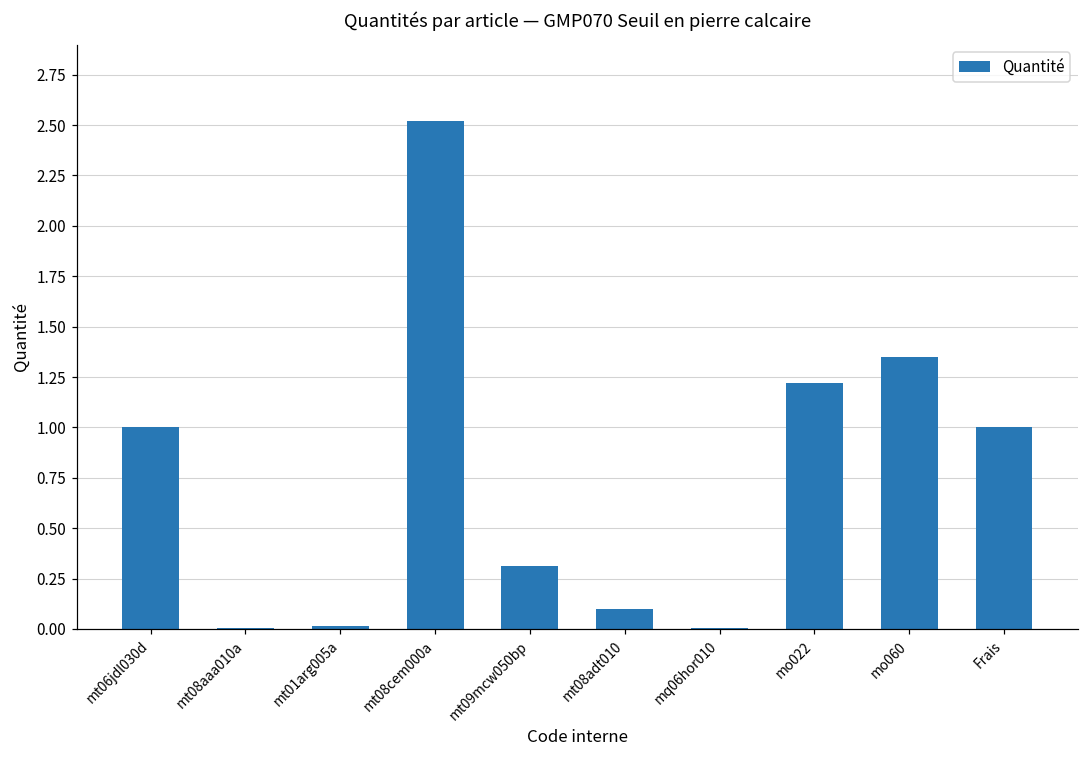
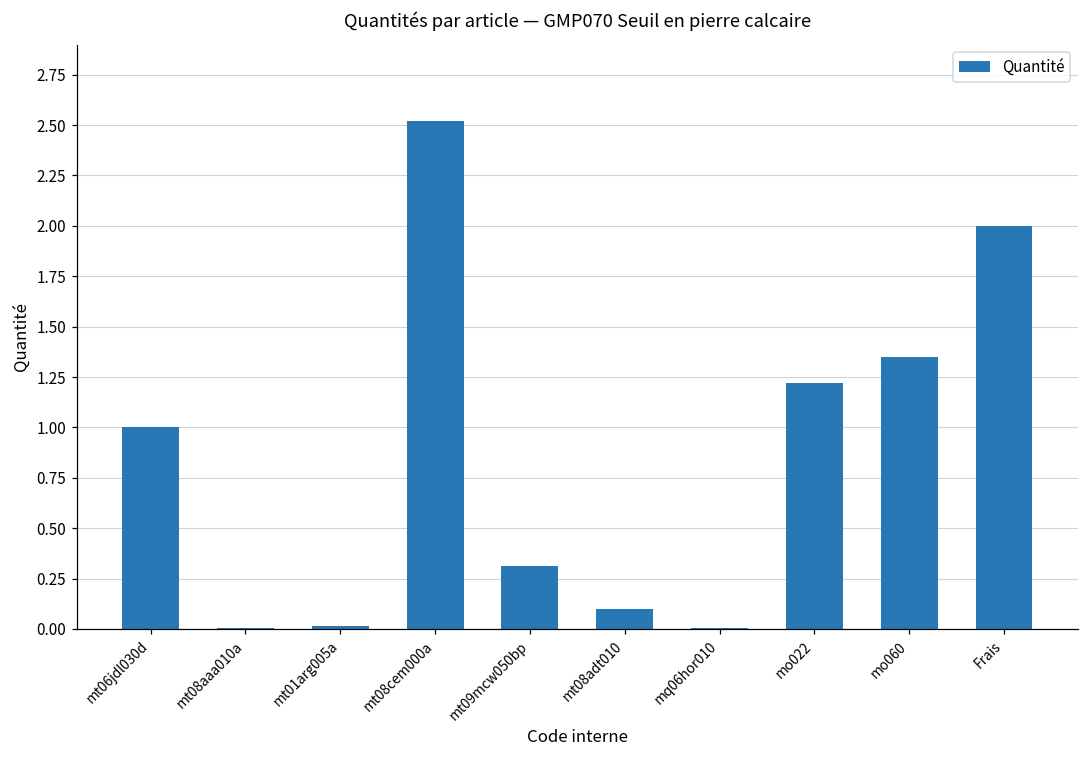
Frais: 1 -> 2
